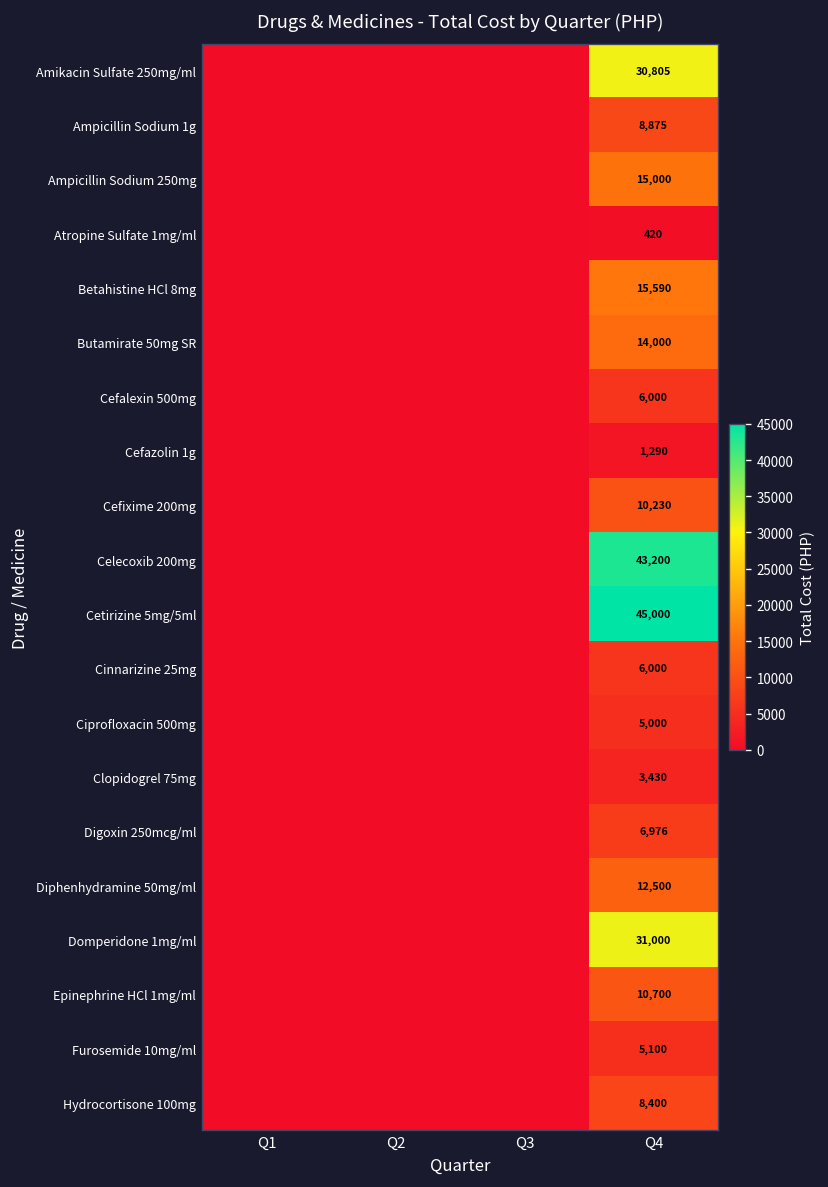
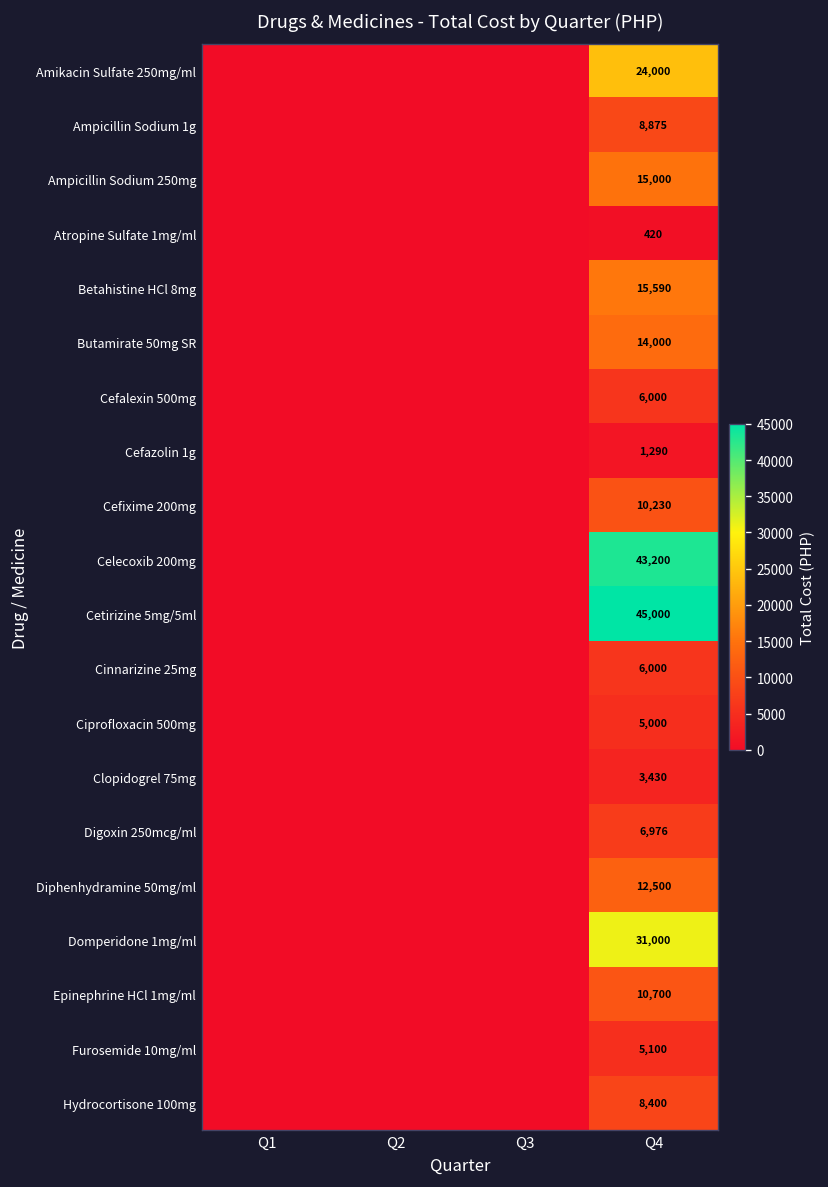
Amikacin Sulfate 250mg/ml, Q4: 30,805 -> 24,000
